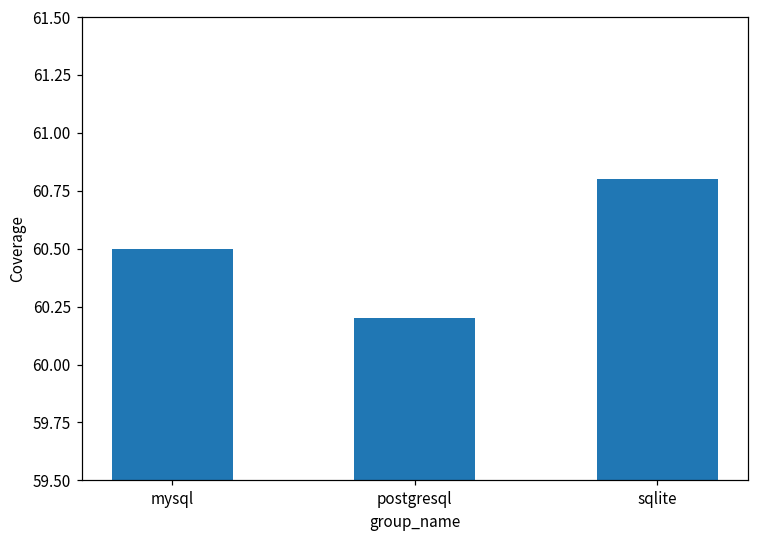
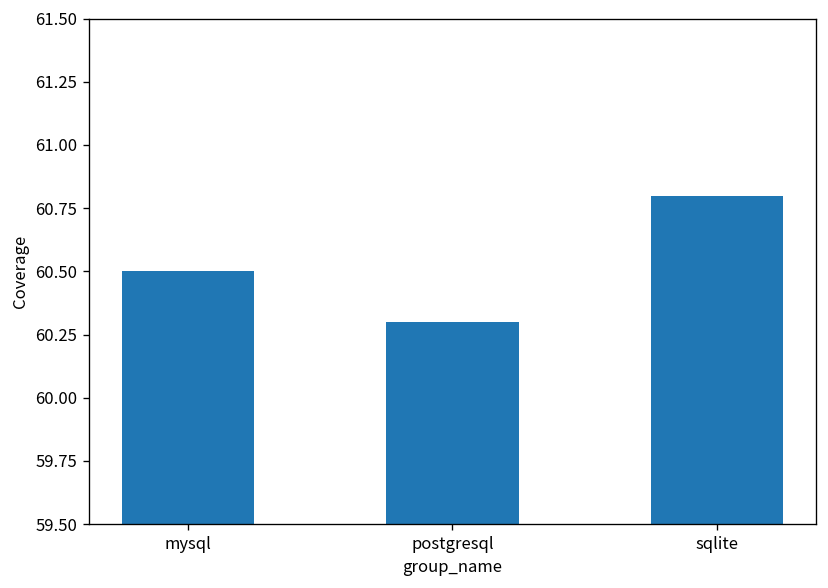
postgresql: 60.2 -> 60.3
